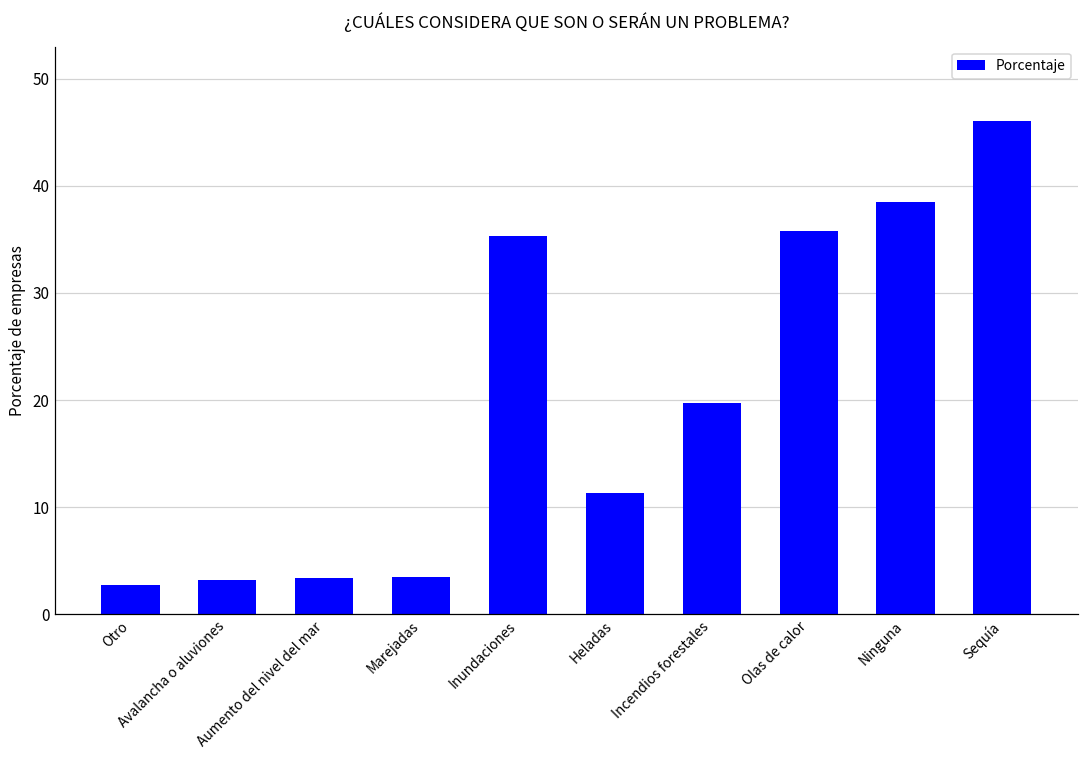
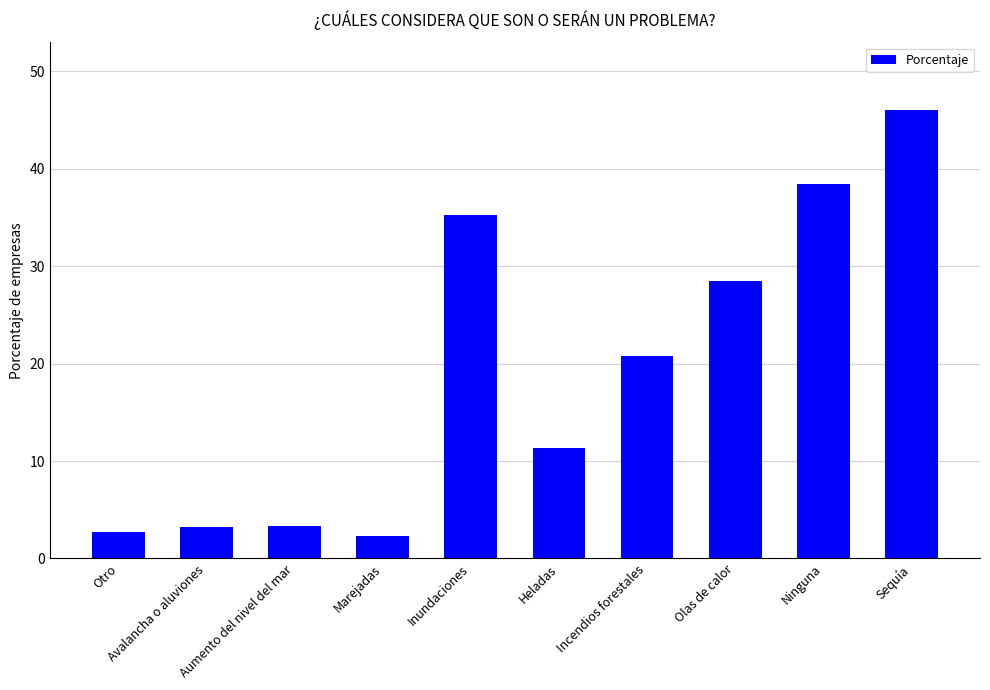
Marejadas: 3 -> 2
Incendios forestales: 20 -> 21
Olas de calor: 36 -> 29
